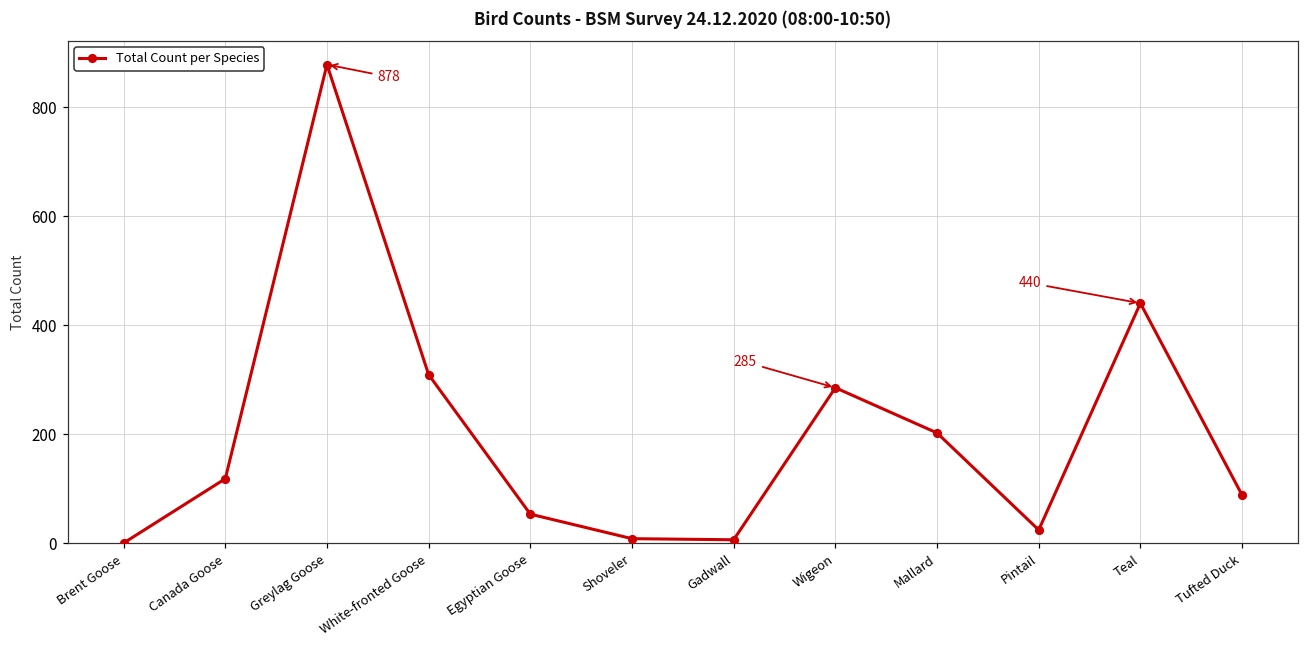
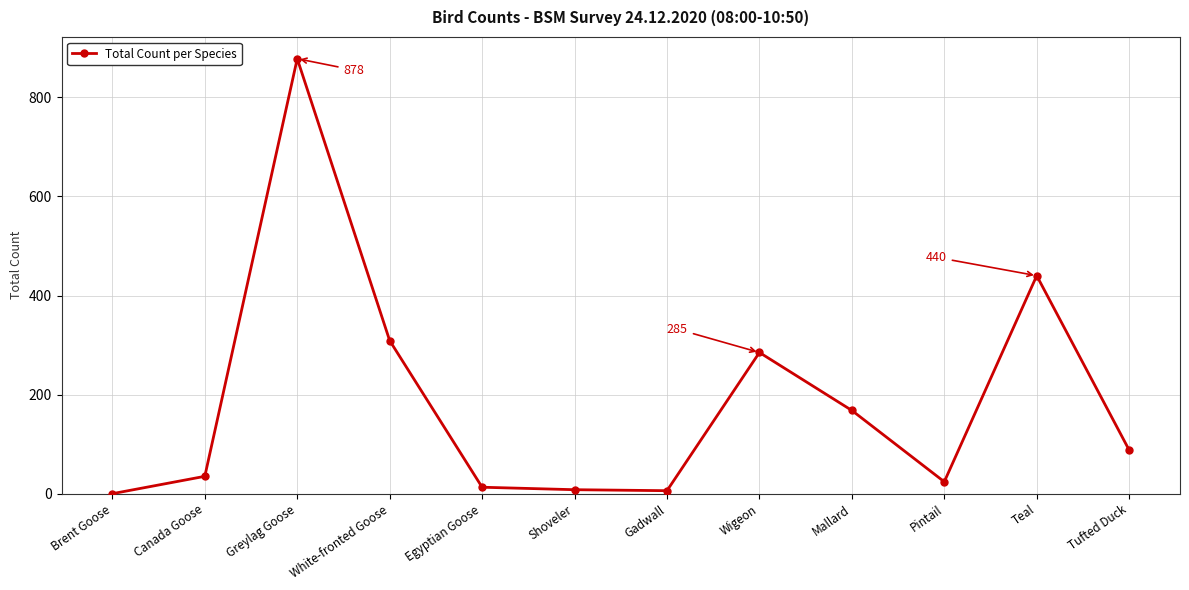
Canada Goose: 120 -> 40
Egyptian Goose: 50 -> 10
Mallard: 200 -> 170
